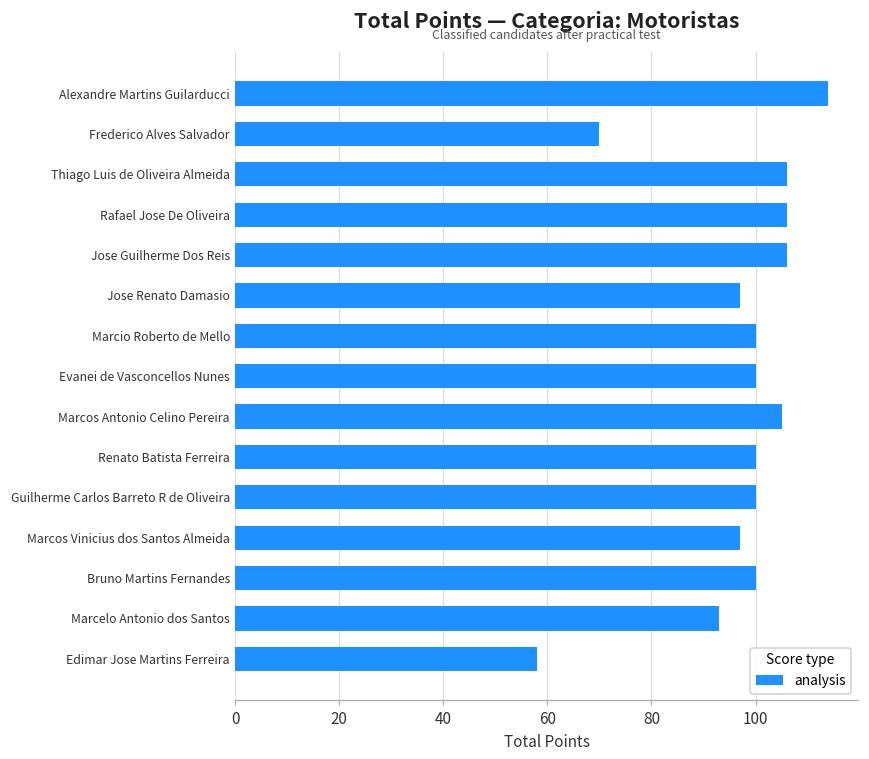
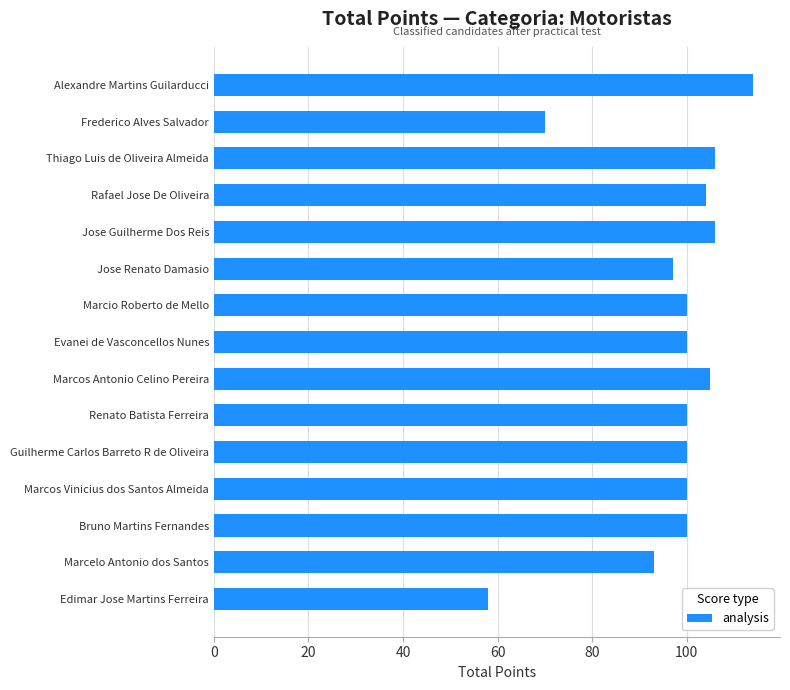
Rafael Jose De Oliveira: 106 -> 104
Marcos Vinicius dos Santos Almeida: 97 -> 100
